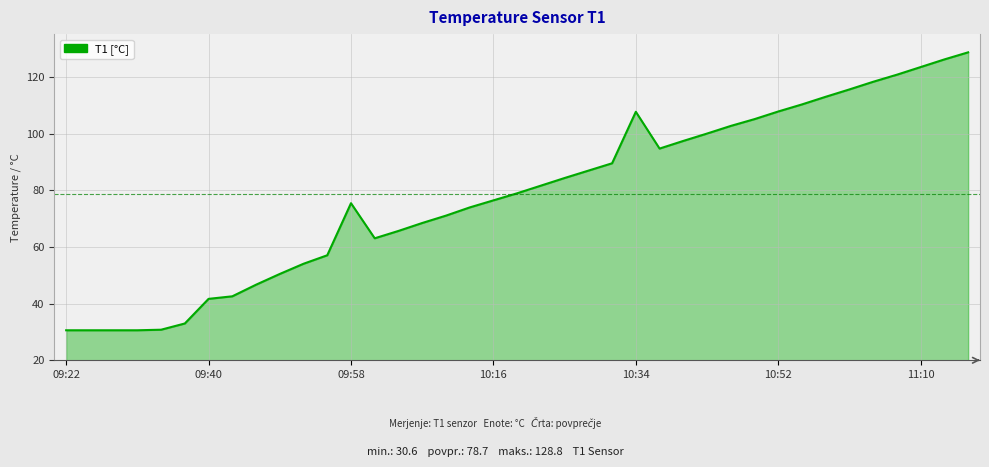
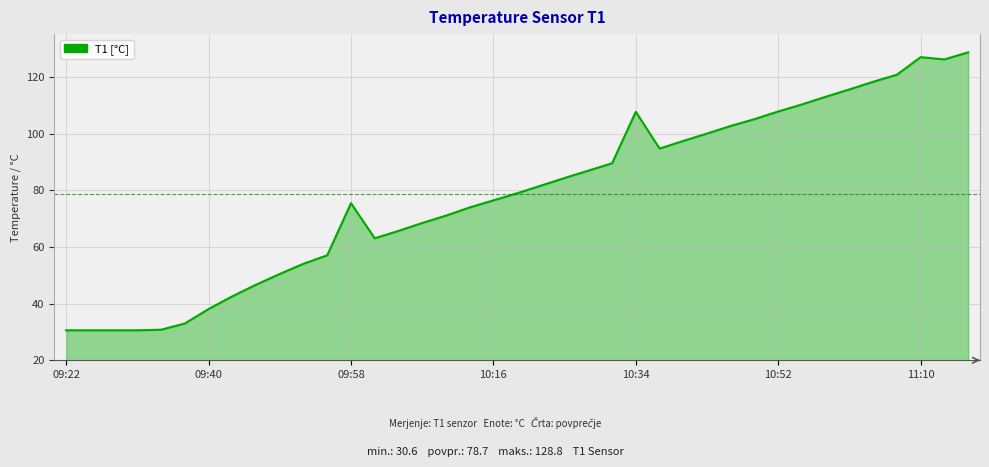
09:40: 42 -> 38
11:10: 124 -> 127
